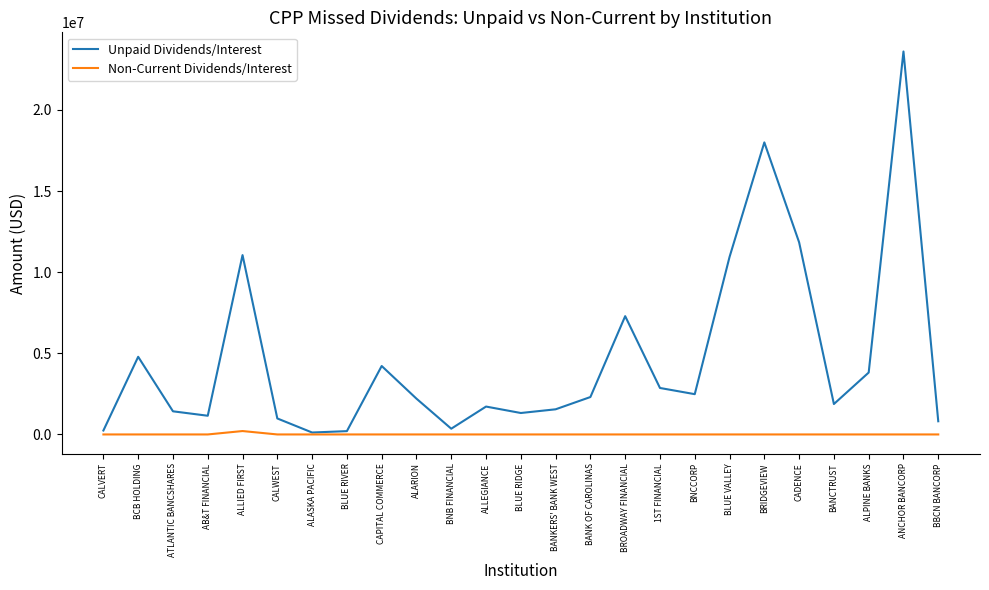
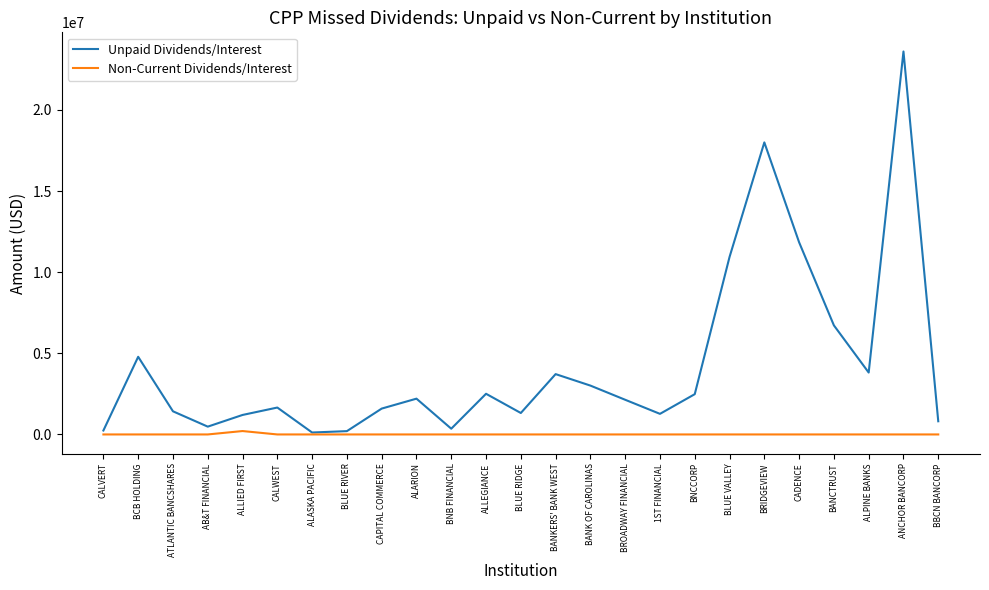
Unpaid Dividends/Interest, AB&T FINANCIAL: 1200000 -> 500000
Unpaid Dividends/Interest, ALLIED FIRST: 11100000 -> 1200000
Unpaid Dividends/Interest, CALWEST: 1000000 -> 1700000
Unpaid Dividends/Interest, CAPITAL COMMERCE: 4200000 -> 1600000
Unpaid Dividends/Interest, ALLEGIANCE: 1700000 -> 2500000
Unpaid Dividends/Interest, BANKERS' BANK WEST: 1500000 -> 3700000
Unpaid Dividends/Interest, BANK OF CAROLINAS: 2300000 -> 3000000
Unpaid Dividends/Interest, BROADWAY FINANCIAL: 7300000 -> 2100000
Unpaid Dividends/Interest, 1ST FINANCIAL: 2900000 -> 1300000
Unpaid Dividends/Interest, BANCTRUST: 1900000 -> 6700000
